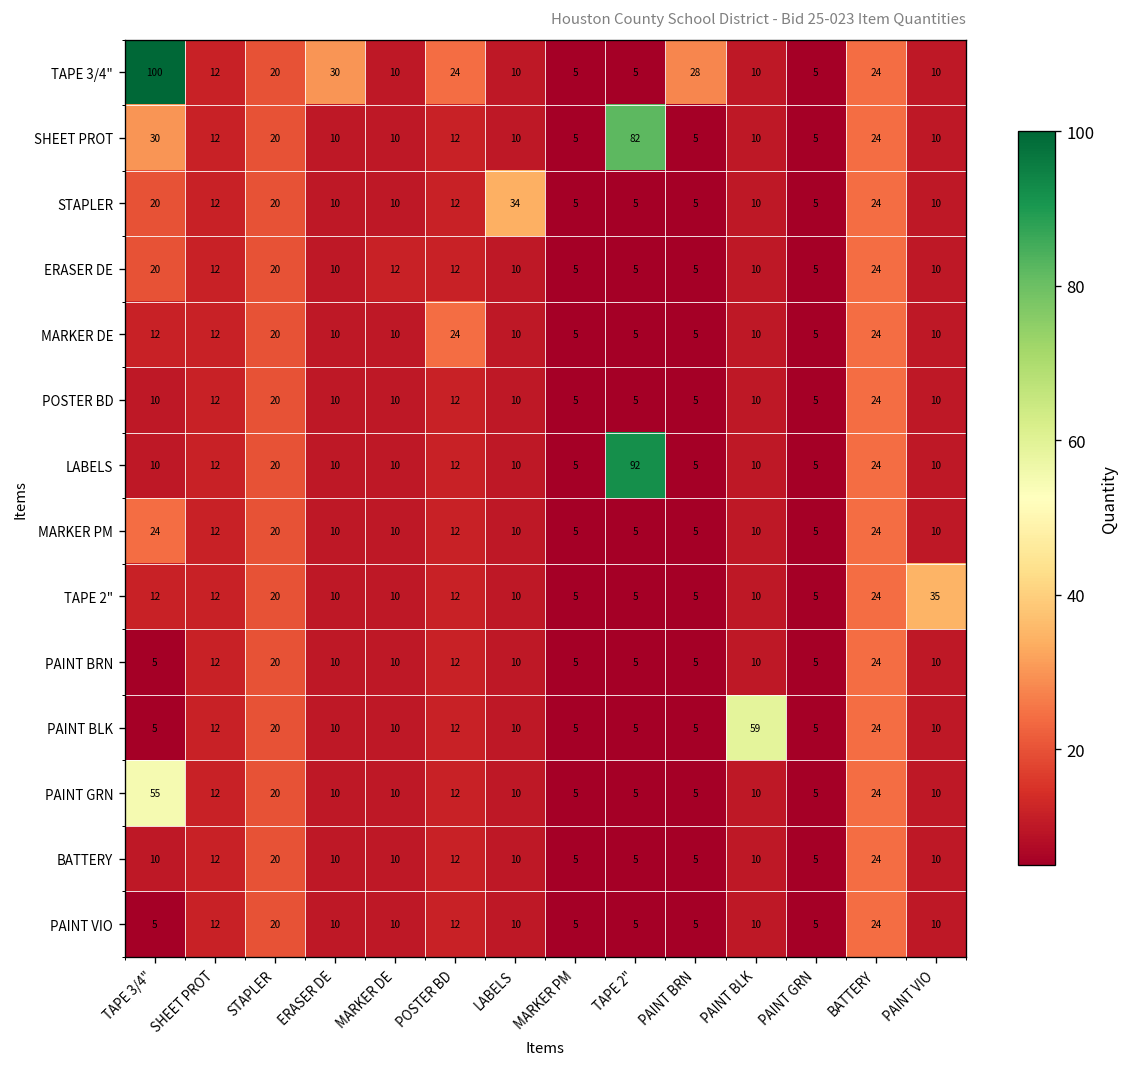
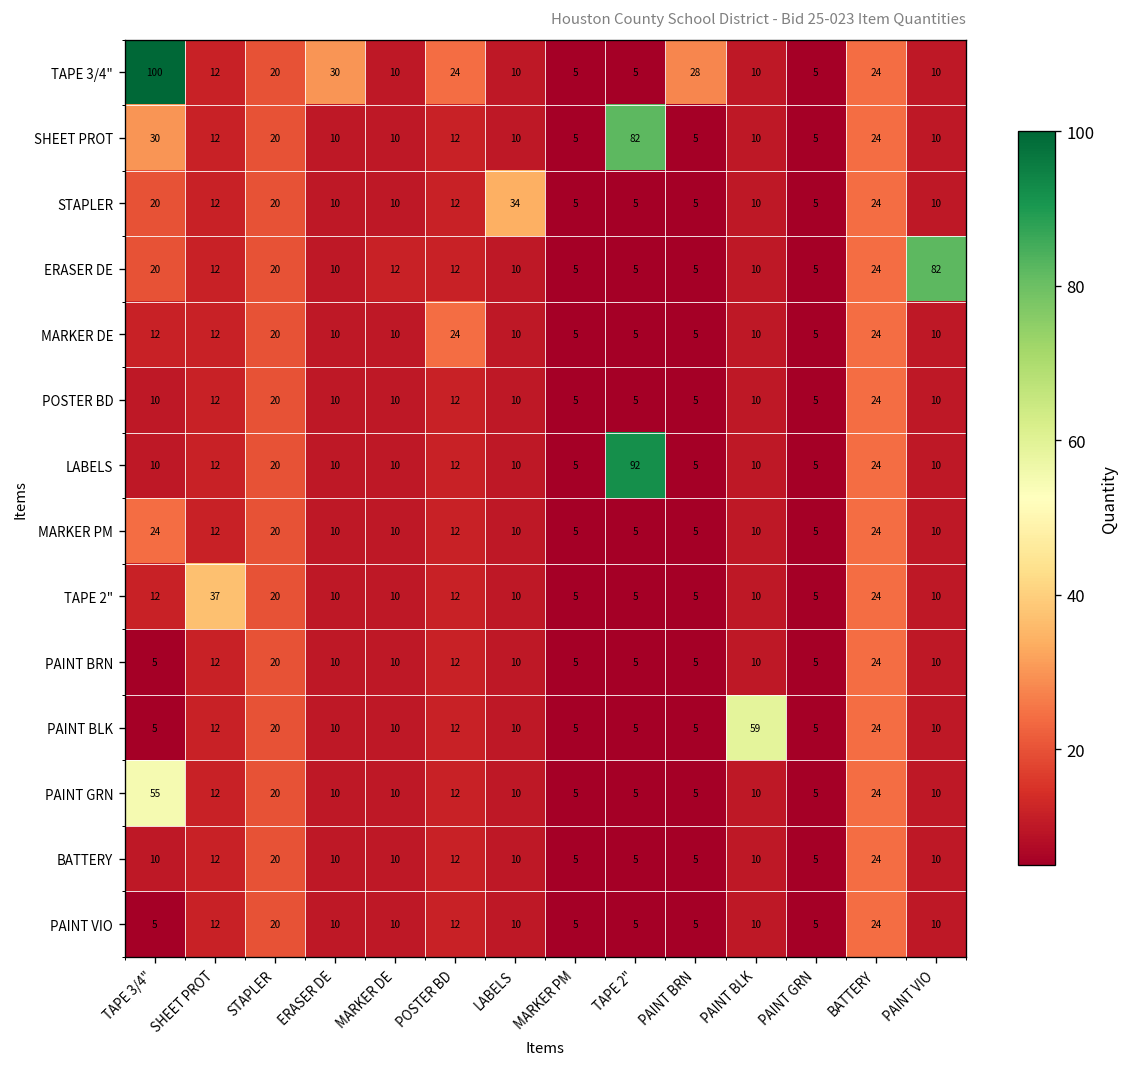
ERASER DE, PAINT VIO: 10 -> 82
TAPE 2", SHEET PROT: 12 -> 37
TAPE 2", PAINT VIO: 35 -> 10
